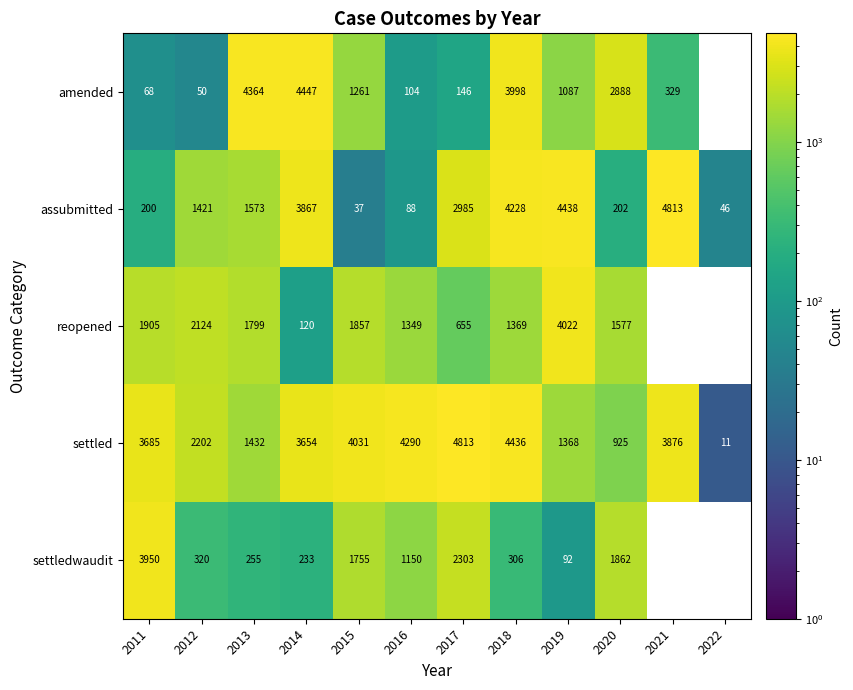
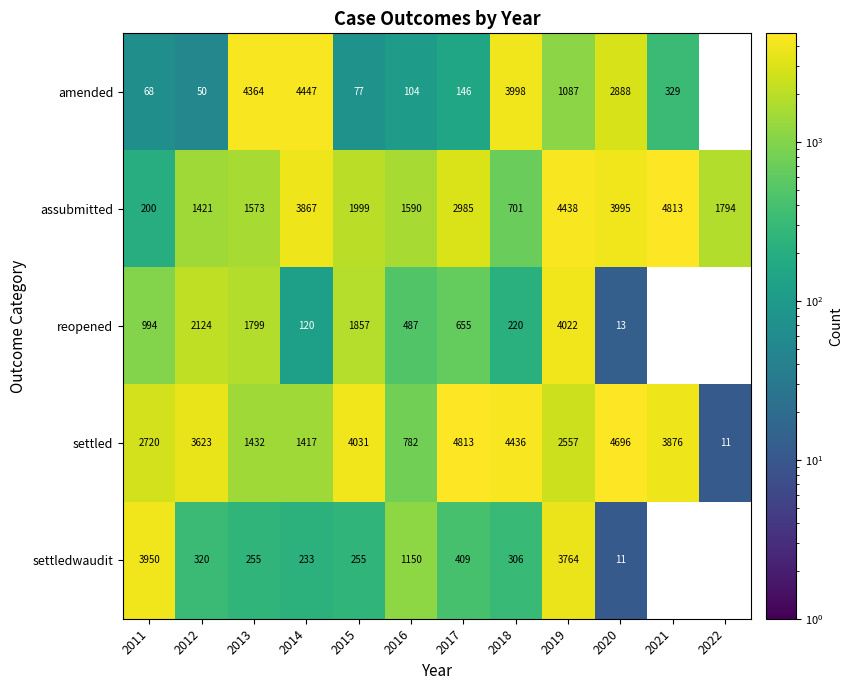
amended, 2015: 1261 -> 77
assubmitted, 2015: 37 -> 1999
assubmitted, 2016: 88 -> 1590
assubmitted, 2018: 4228 -> 701
assubmitted, 2020: 202 -> 3995
assubmitted, 2022: 46 -> 1794
reopened, 2011: 1905 -> 994
reopened, 2016: 1349 -> 487
reopened, 2018: 1369 -> 220
reopened, 2020: 1577 -> 13
settled, 2011: 3685 -> 2720
settled, 2012: 2202 -> 3623
settled, 2014: 3654 -> 1417
settled, 2016: 4290 -> 782
settled, 2019: 1368 -> 2557
settled, 2020: 925 -> 4696
settledwaudit, 2015: 1755 -> 255
settledwaudit, 2017: 2303 -> 409
settledwaudit, 2019: 92 -> 3764
settledwaudit, 2020: 1862 -> 11
